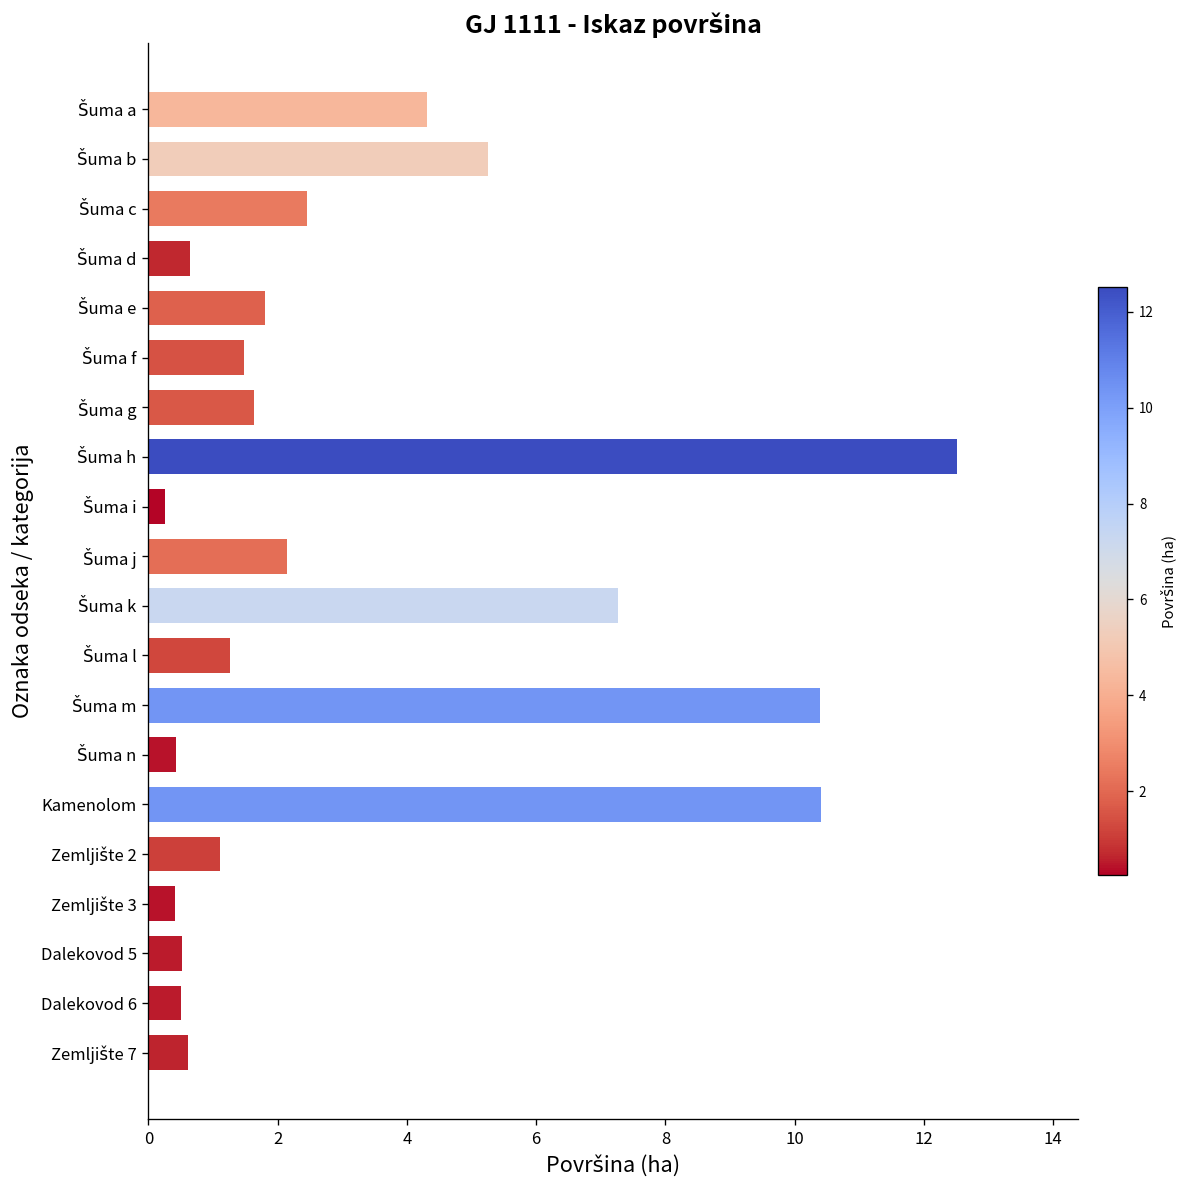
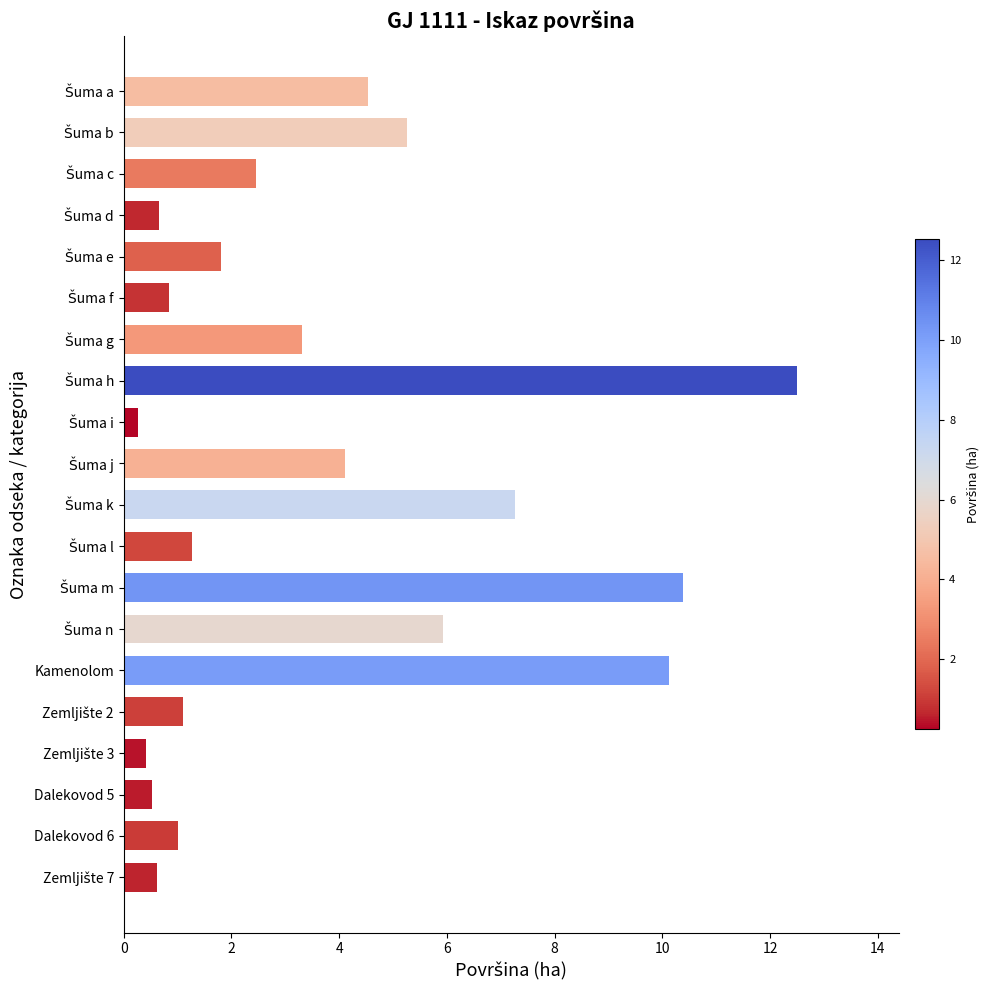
Šuma a: 4.3 -> 4.5
Šuma f: 1.5 -> 0.9
Šuma g: 1.6 -> 3.3
Šuma j: 2.1 -> 4.1
Šuma n: 0.4 -> 5.9
Kamenolom: 10.4 -> 10.1
Dalekovod 6: 0.5 -> 1.0
